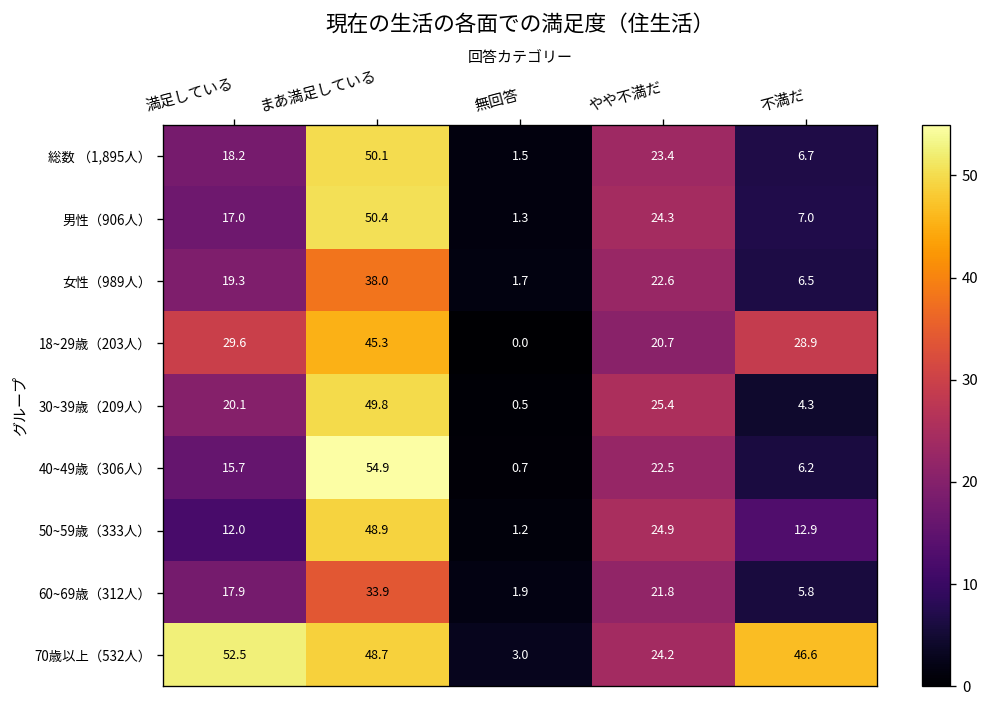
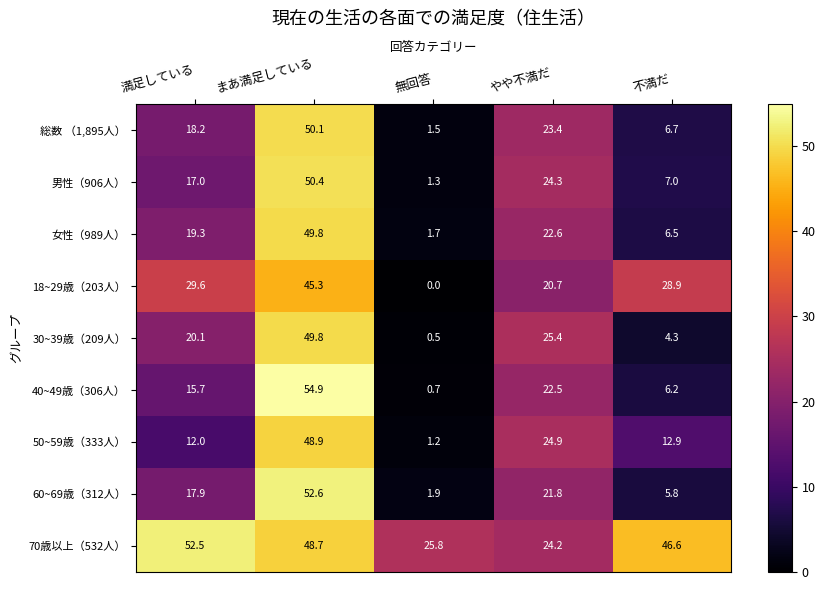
女性（989人）, まあ満足している: 38.0 -> 49.8
60~69歳（312人）, まあ満足している: 33.9 -> 52.6
70歳以上（532人）, 無回答: 3.0 -> 25.8
